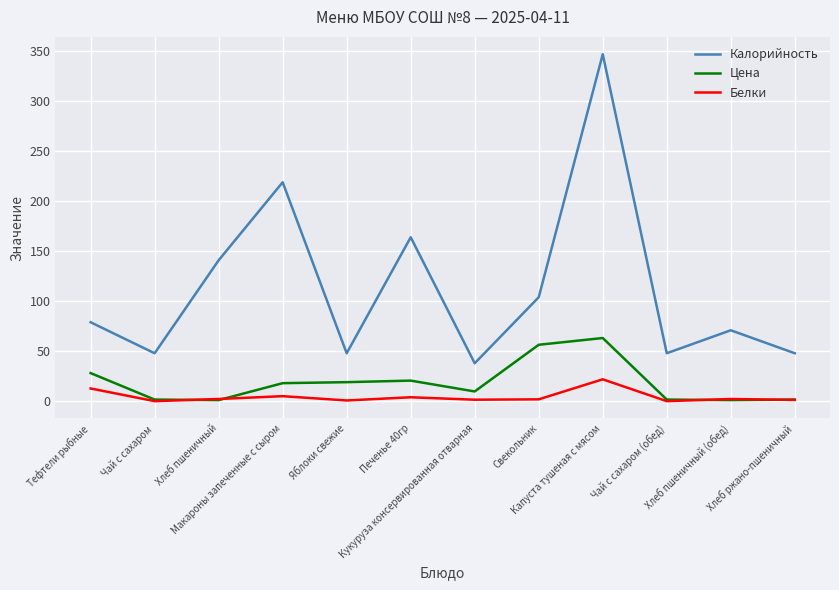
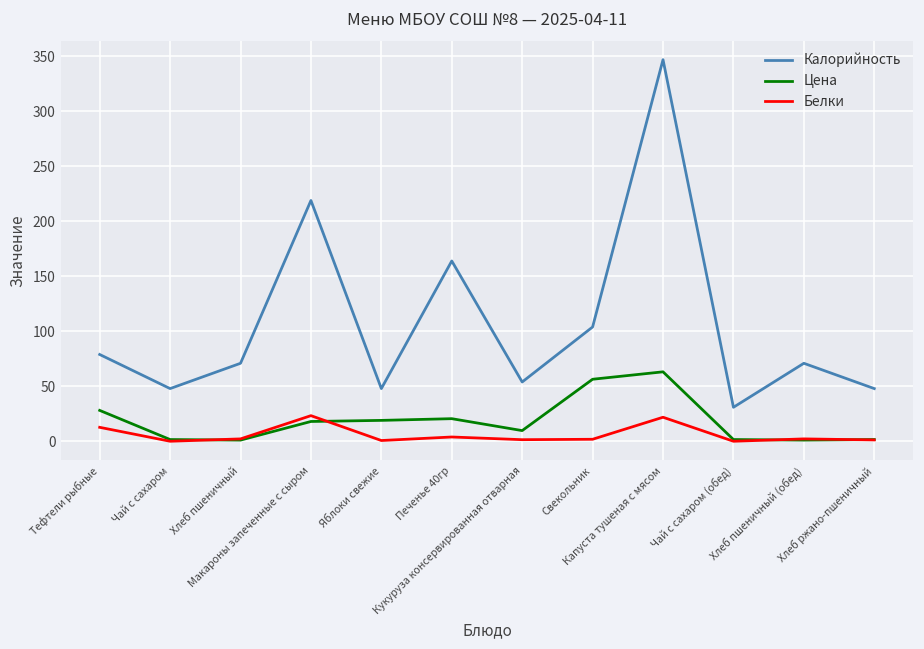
Калорийность, Хлеб пшеничный: 141 -> 71
Белки, Макароны запеченные с сыром: 5 -> 23
Калорийность, Кукуруза консервированная отварная: 38 -> 54
Калорийность, Чай с сахаром (обед): 48 -> 31
